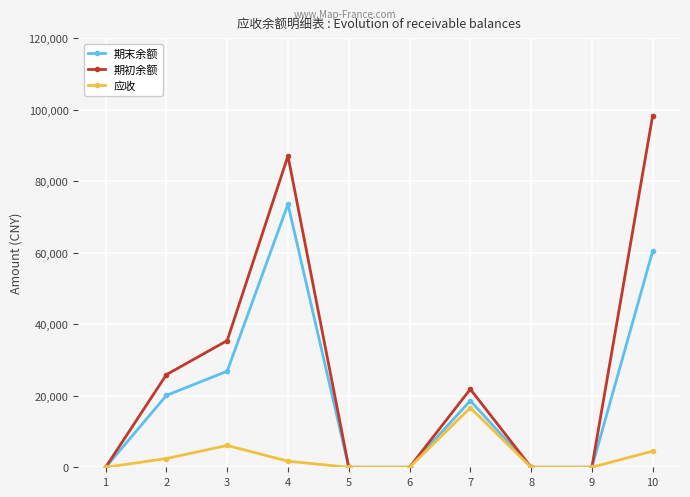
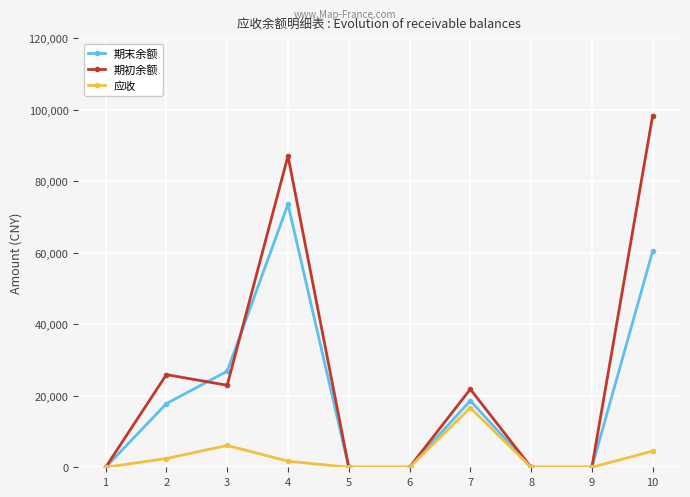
期末余额, 2: 20,000 -> 18,000
期初余额, 3: 35,000 -> 23,000
